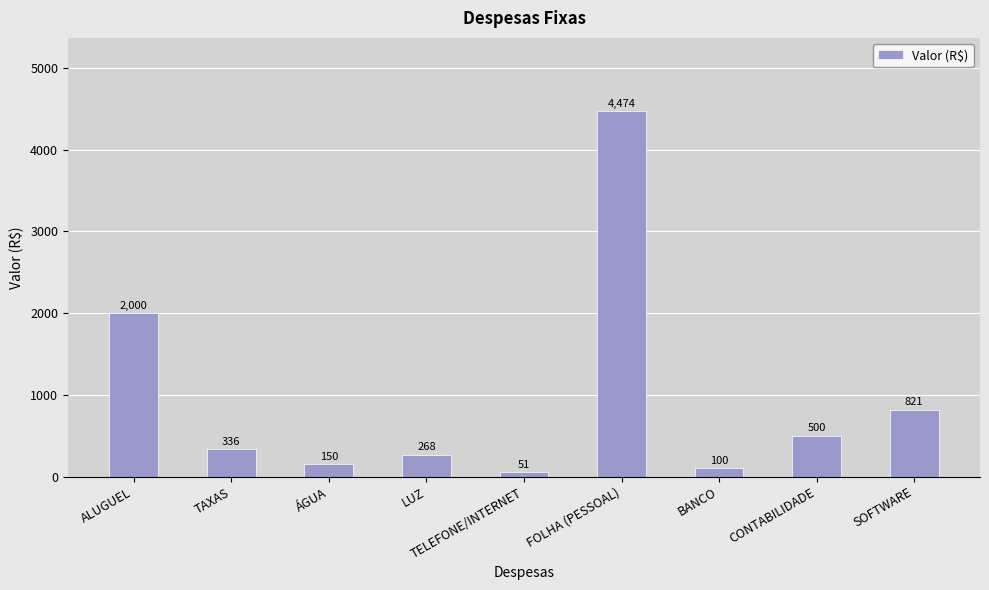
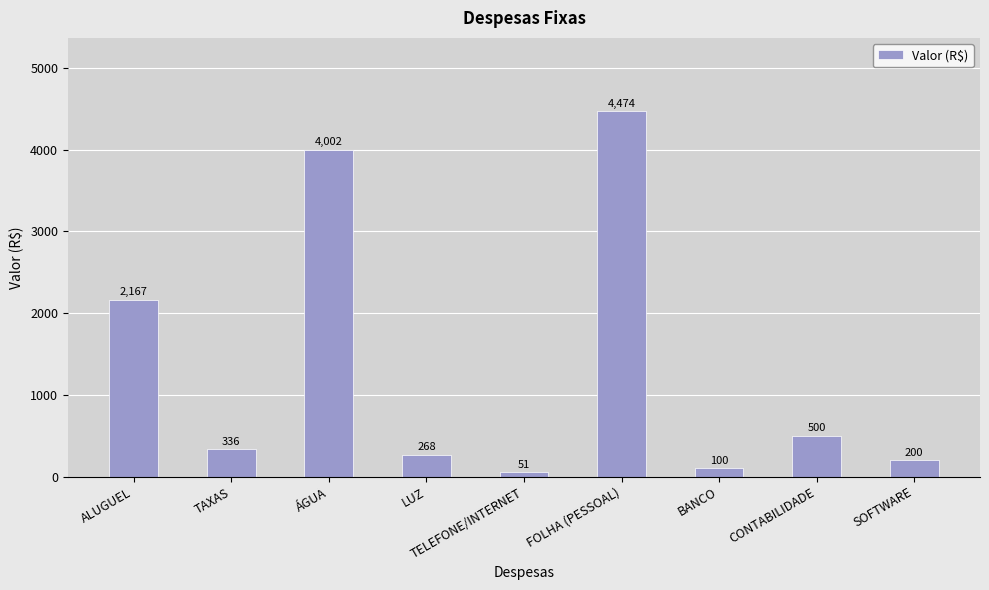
ALUGUEL: 2,000 -> 2,167
ÁGUA: 150 -> 4,002
SOFTWARE: 821 -> 200
